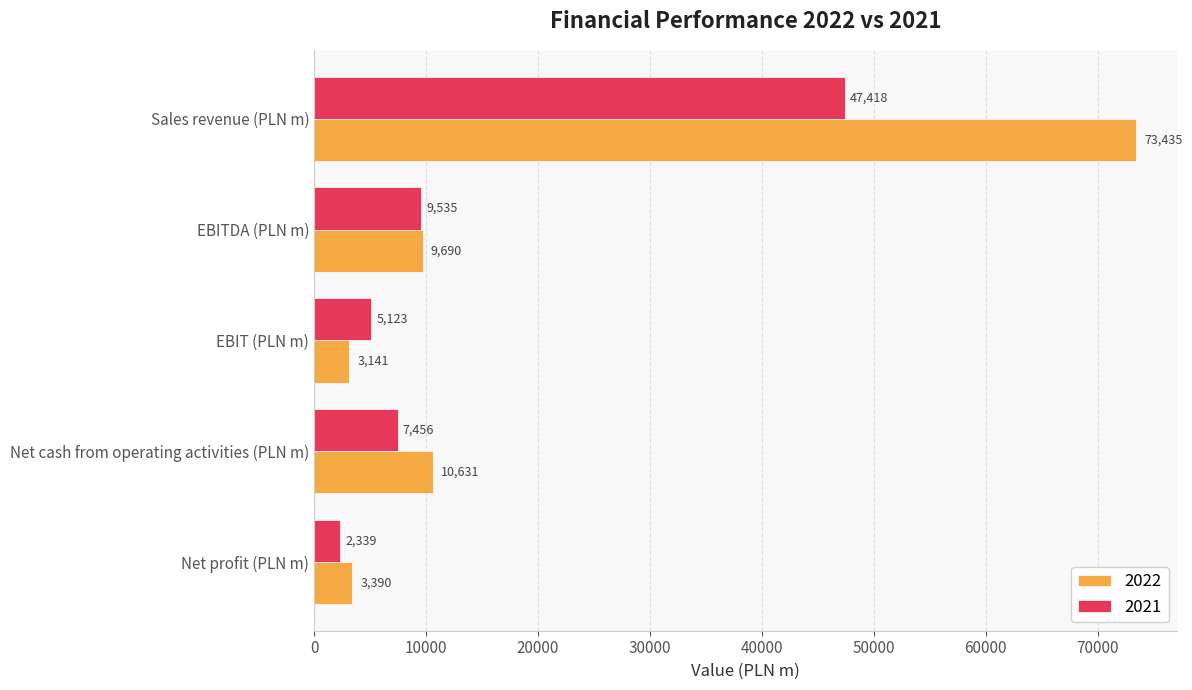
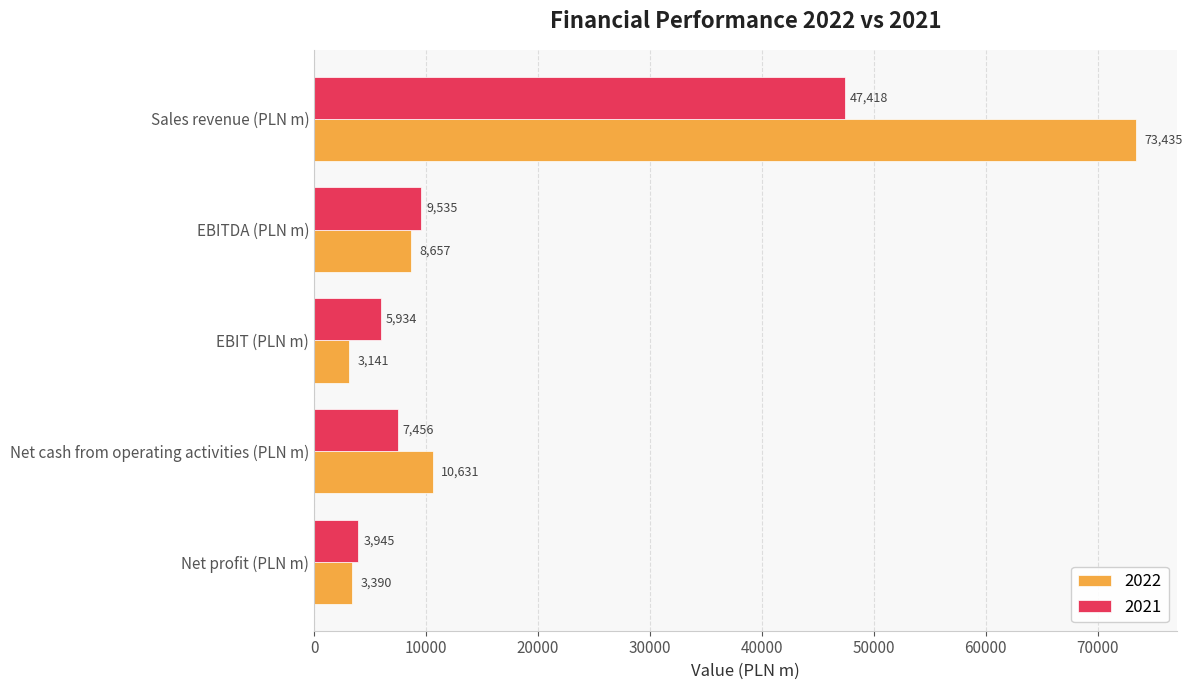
2022, EBITDA (PLN m): 9,690 -> 8,657
2021, EBIT (PLN m): 5,123 -> 5,934
2021, Net profit (PLN m): 2,339 -> 3,945
